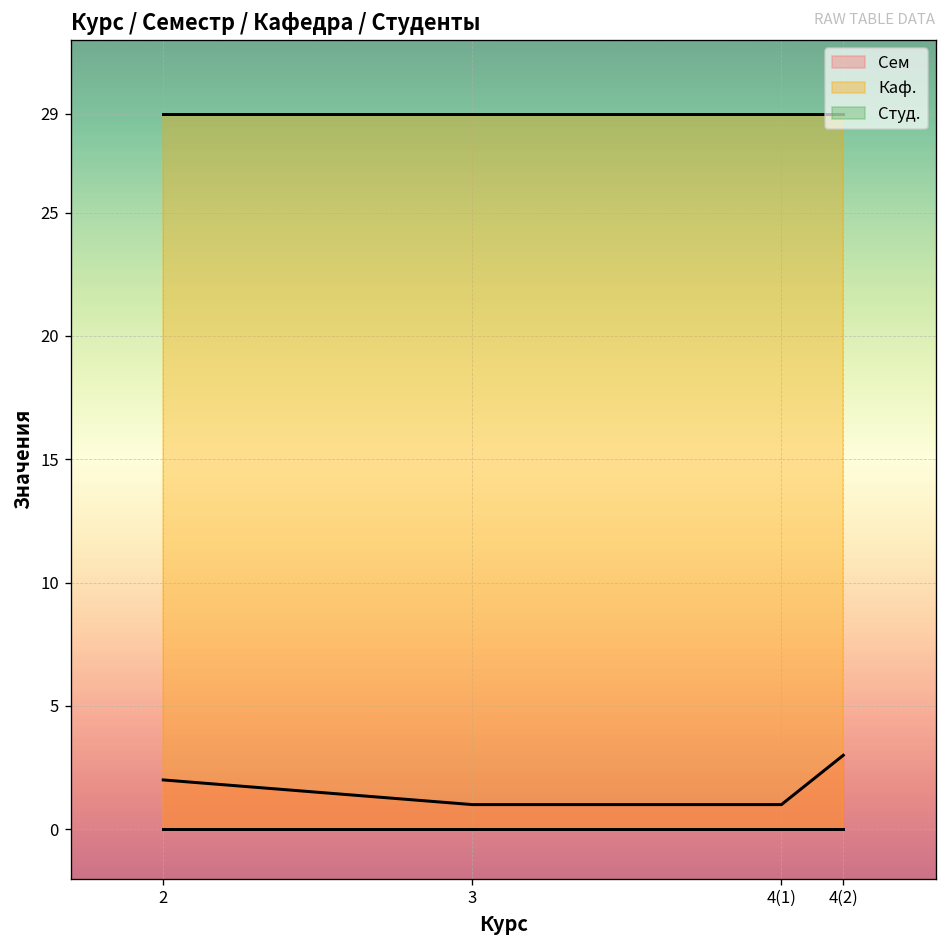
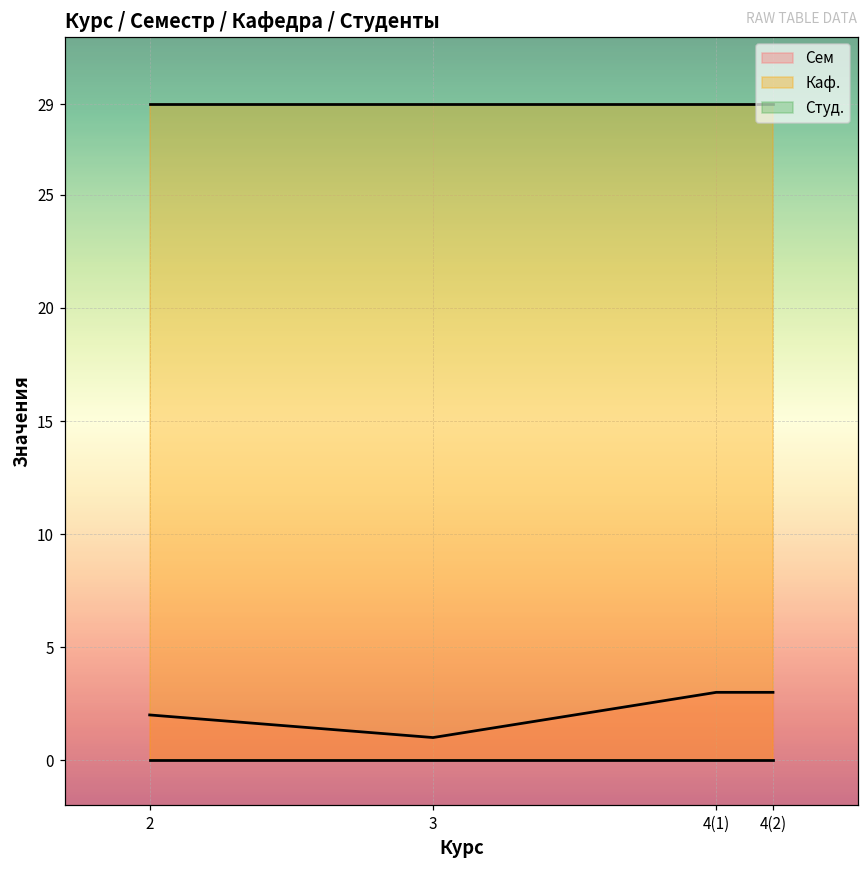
Сем, 4(1): 1 -> 3
